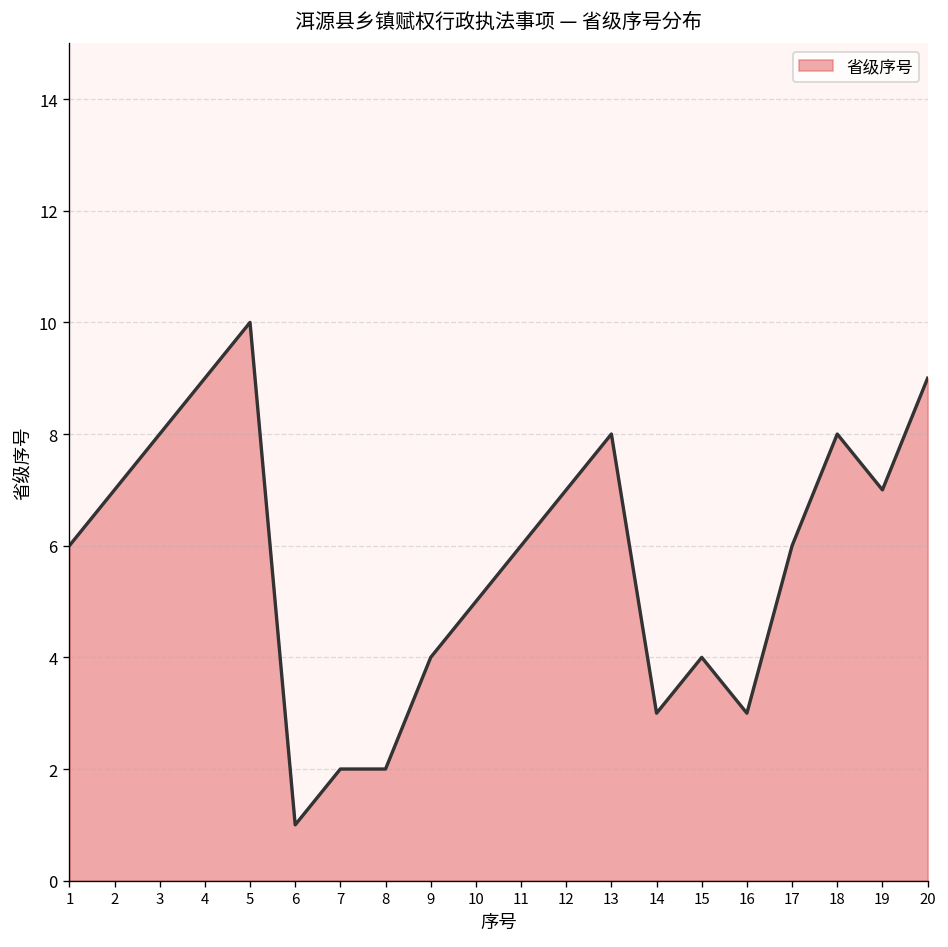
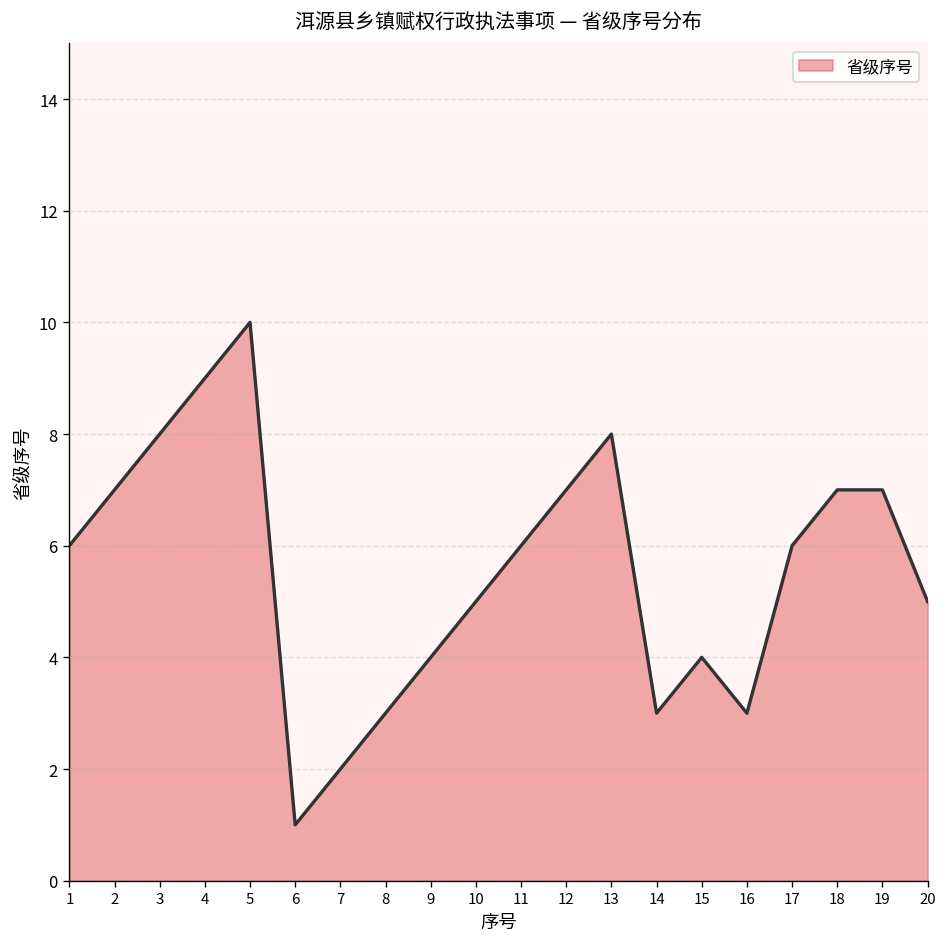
8: 2 -> 3
18: 8 -> 7
20: 9 -> 5
